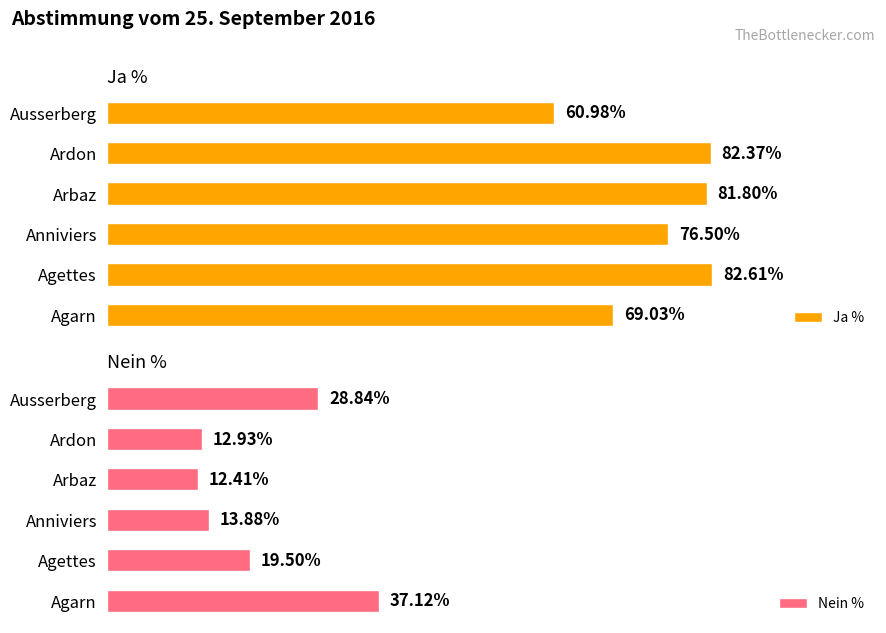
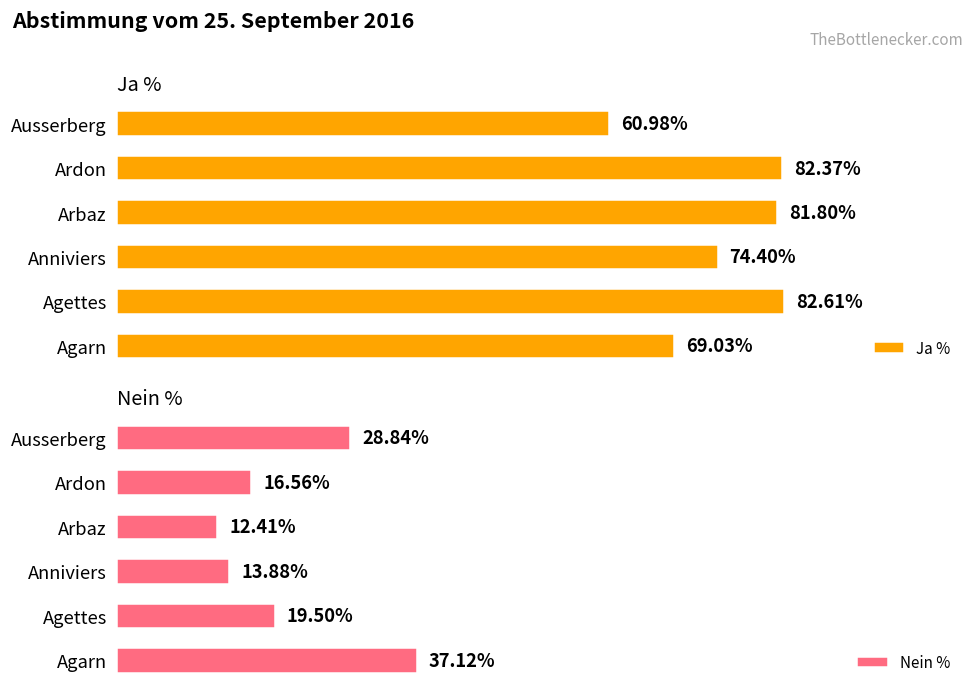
Ja %, Anniviers: 76.50% -> 74.40%
Nein %, Ardon: 12.93% -> 16.56%
